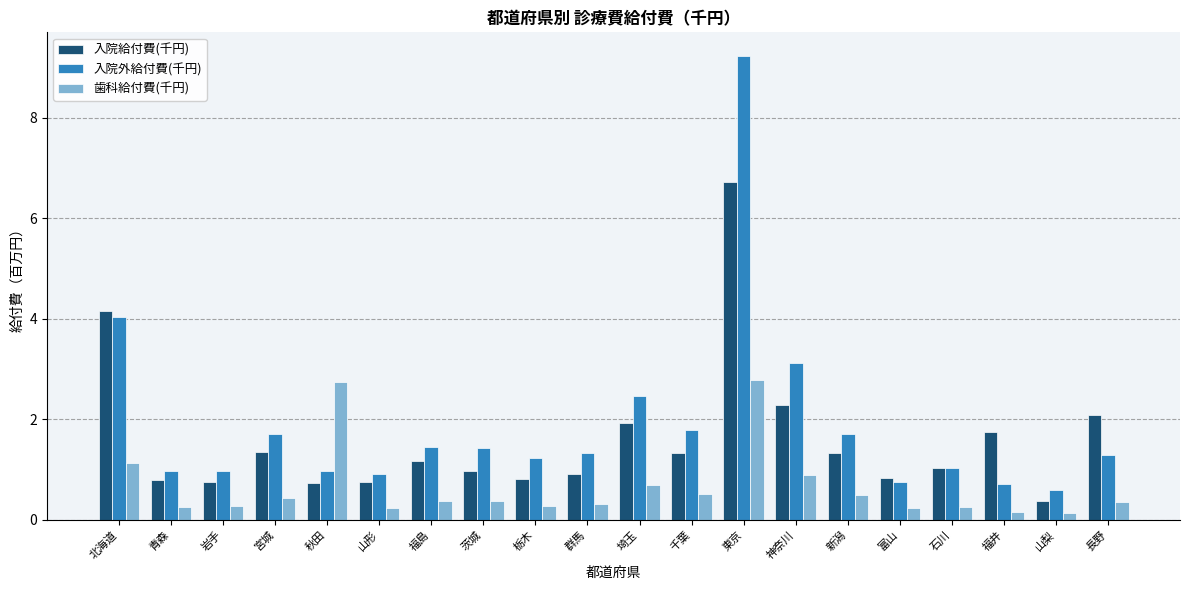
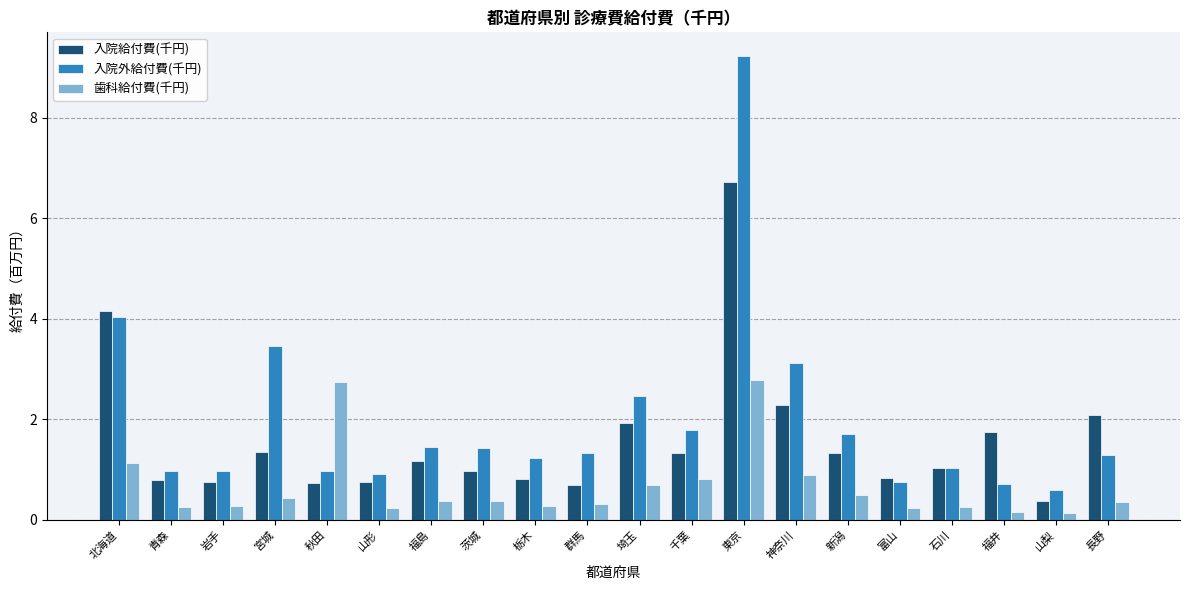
入院外給付費(千円), 宮城: 1.7 -> 3.5
入院給付費(千円), 群馬: 0.9 -> 0.7
歯科給付費(千円), 千葉: 0.5 -> 0.8
